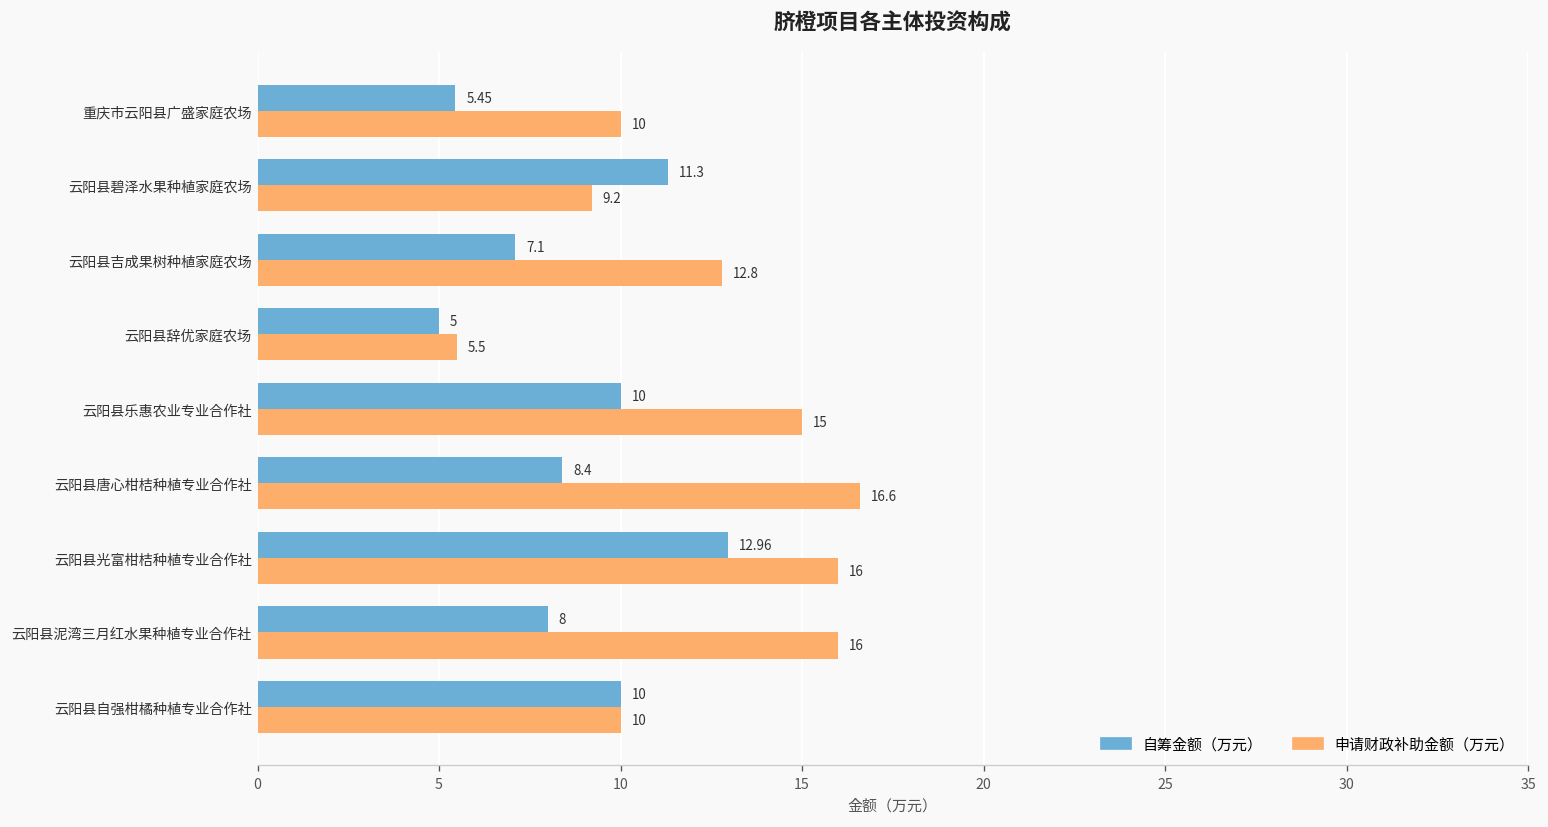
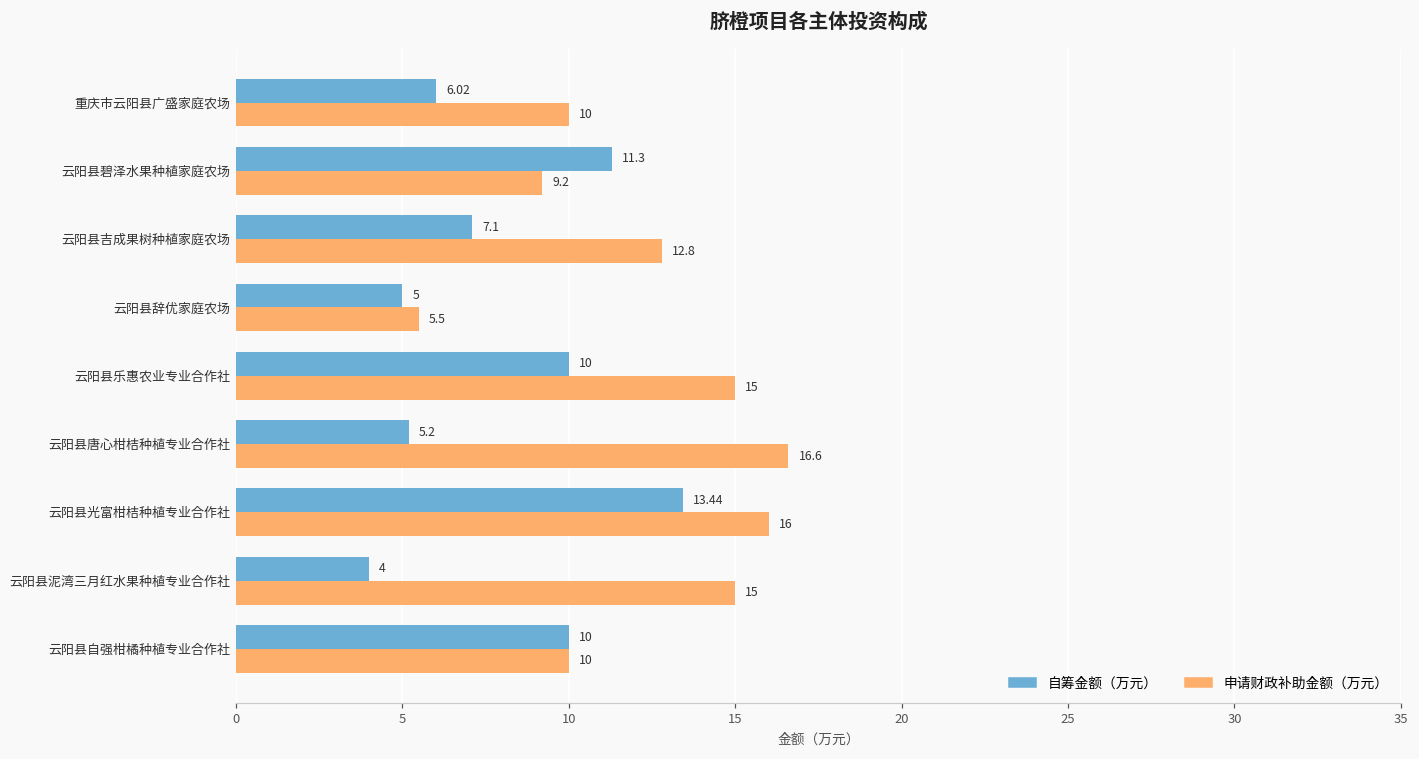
自筹金额（万元）, 重庆市云阳县广盛家庭农场: 5.45 -> 6.02
自筹金额（万元）, 云阳县唐心柑桔种植专业合作社: 8.4 -> 5.2
自筹金额（万元）, 云阳县光富柑桔种植专业合作社: 12.96 -> 13.44
自筹金额（万元）, 云阳县泥湾三月红水果种植专业合作社: 8 -> 4
申请财政补助金额（万元）, 云阳县泥湾三月红水果种植专业合作社: 16 -> 15
